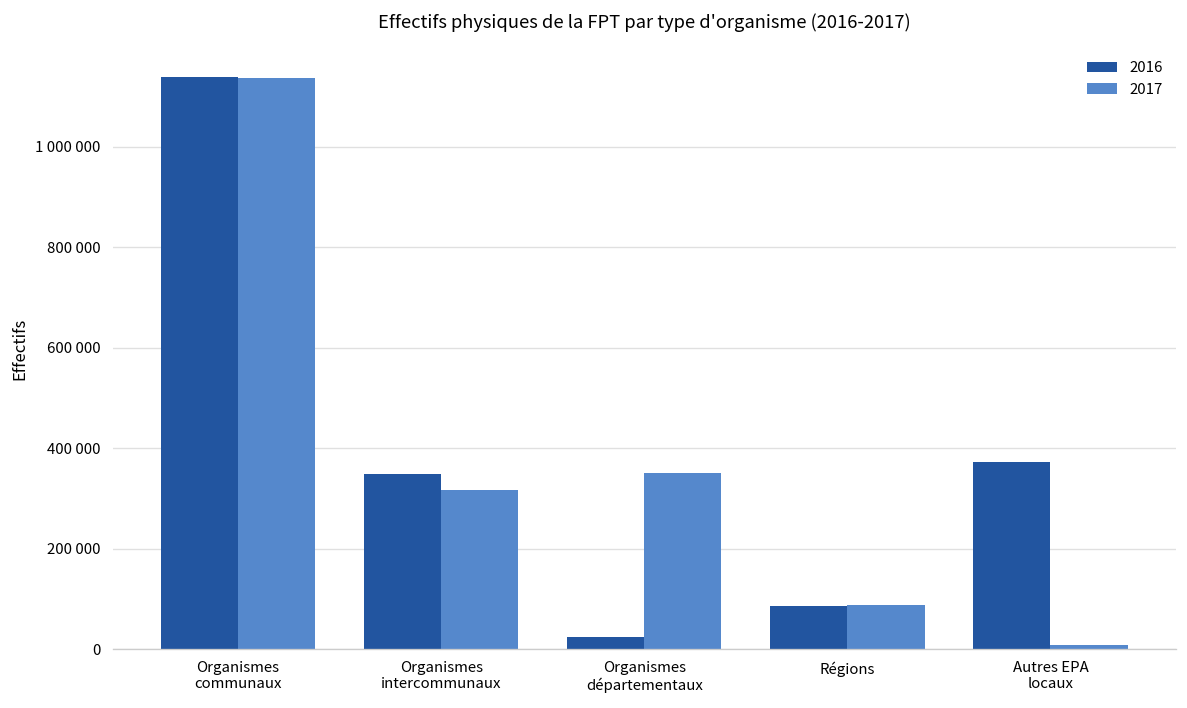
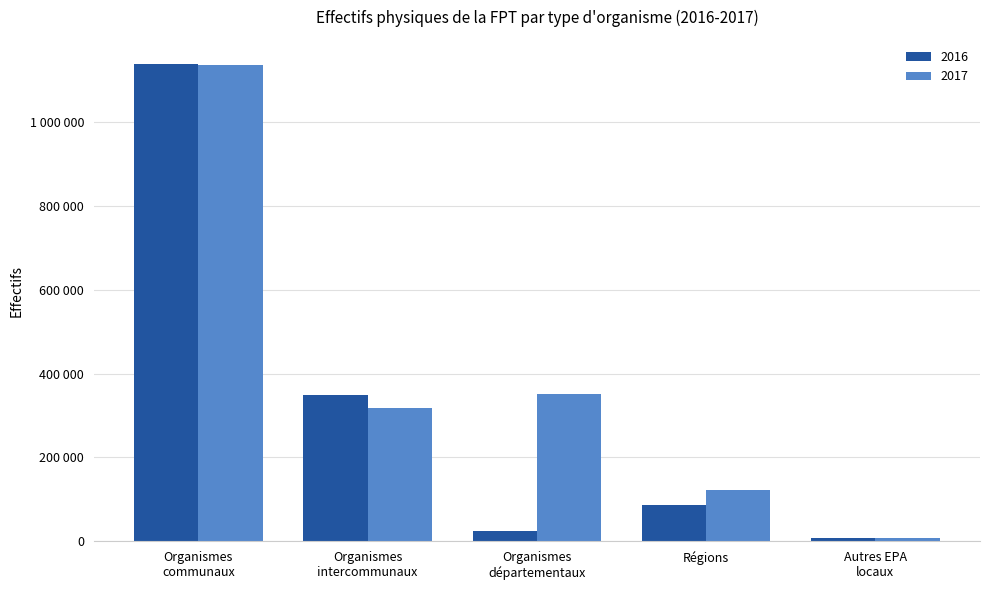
2017, Régions: 90000 -> 120000
2016, Autres EPA locaux: 370000 -> 10000
